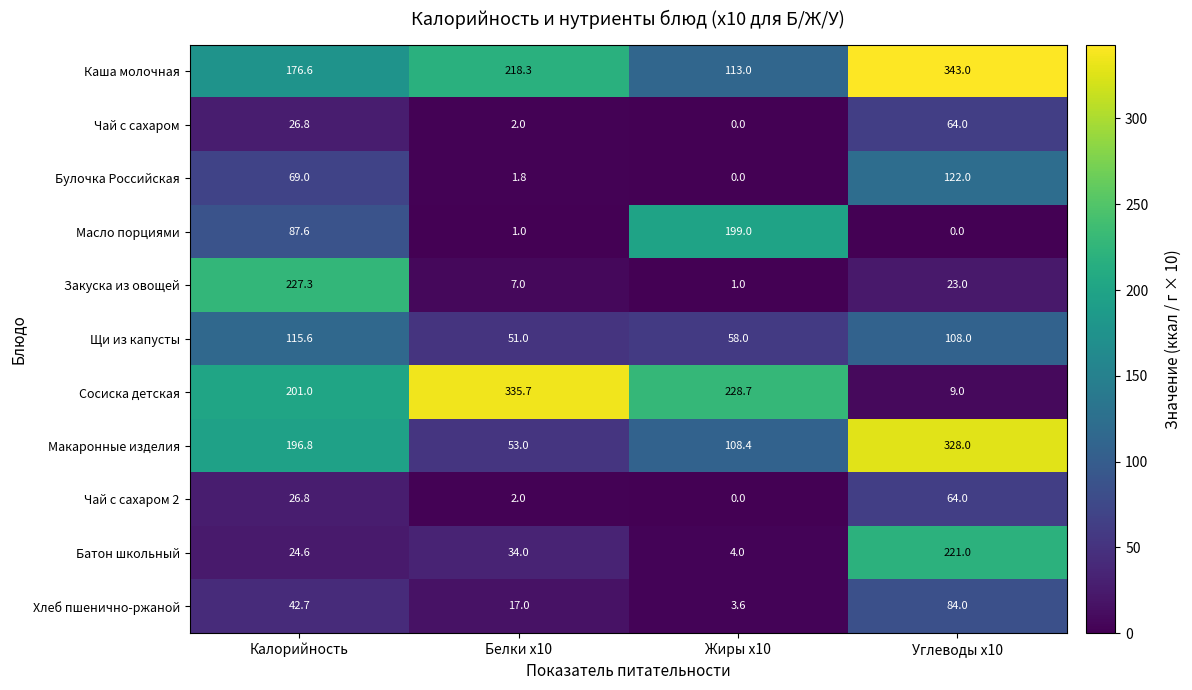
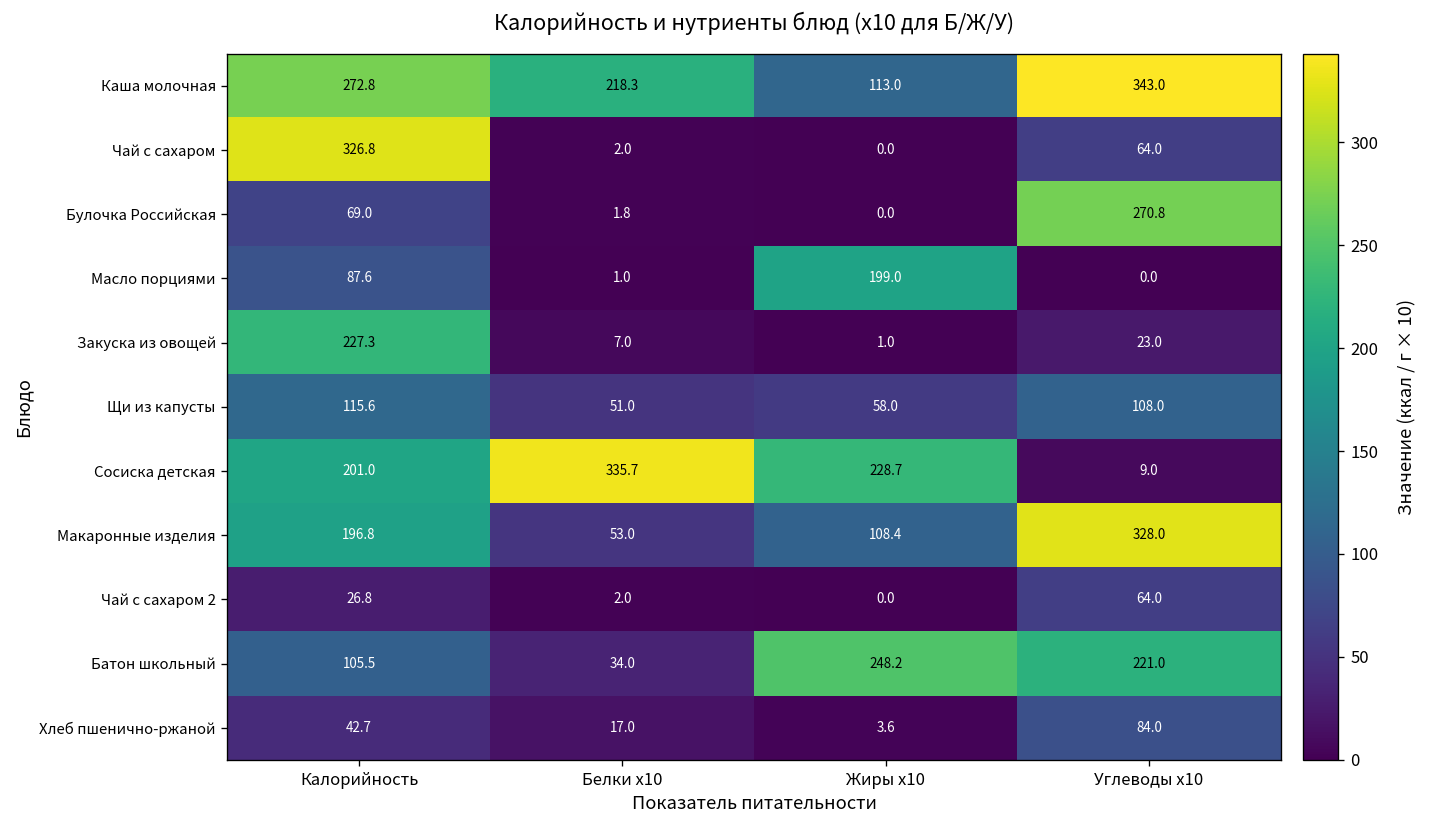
Каша молочная, Калорийность: 176.6 -> 272.8
Чай с сахаром, Калорийность: 26.8 -> 326.8
Булочка Российская, Углеводы x10: 122.0 -> 270.8
Батон школьный, Калорийность: 24.6 -> 105.5
Батон школьный, Жиры x10: 4.0 -> 248.2
